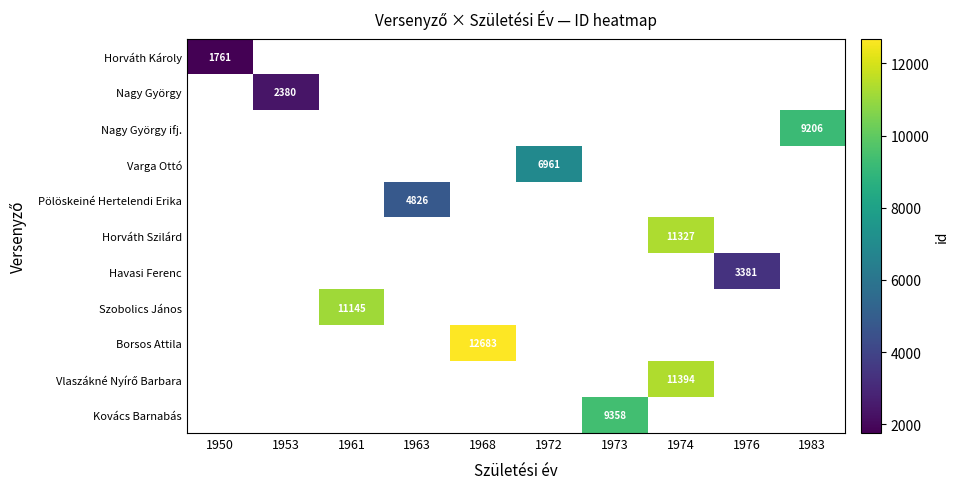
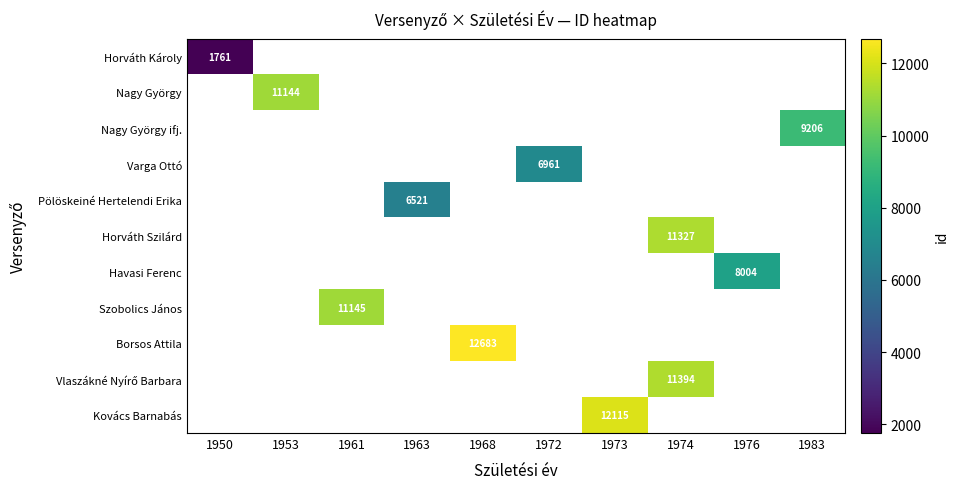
Nagy György, 1953: 2380 -> 11144
Pölöskeiné Hertelendi Erika, 1963: 4826 -> 6521
Havasi Ferenc, 1976: 3381 -> 8004
Kovács Barnabás, 1973: 9358 -> 12115
